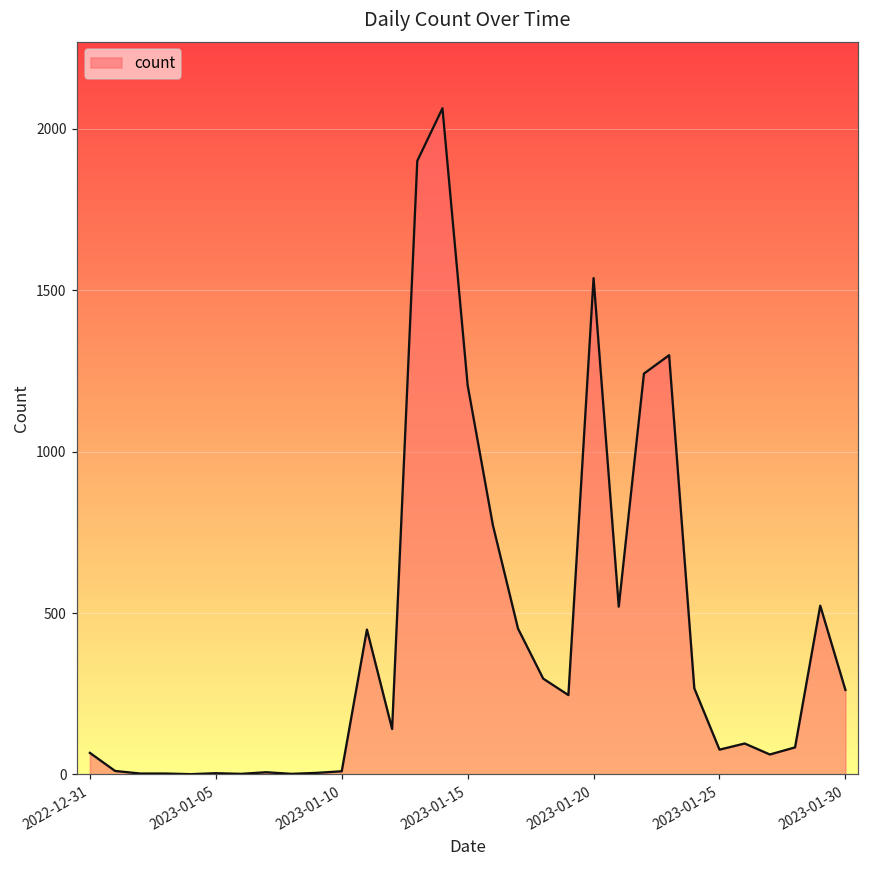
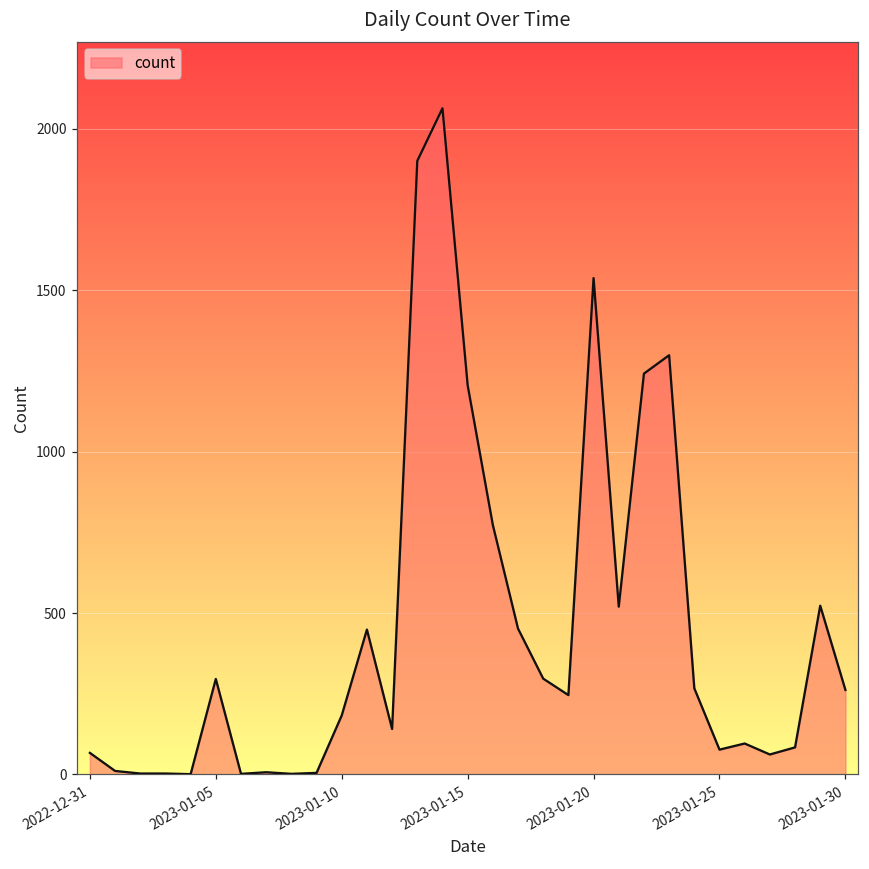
2023-01-05: 0 -> 300
2023-01-10: 10 -> 180
